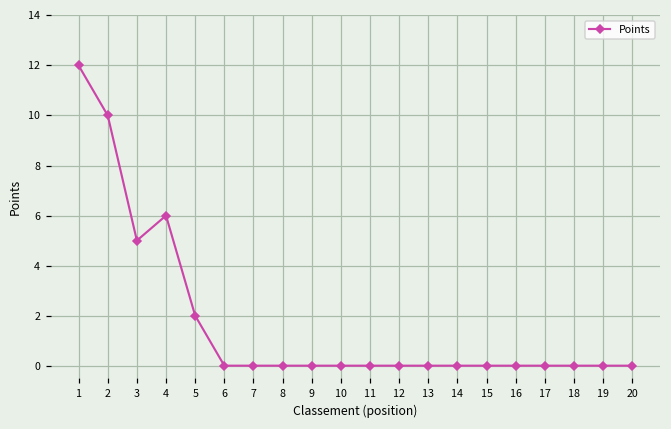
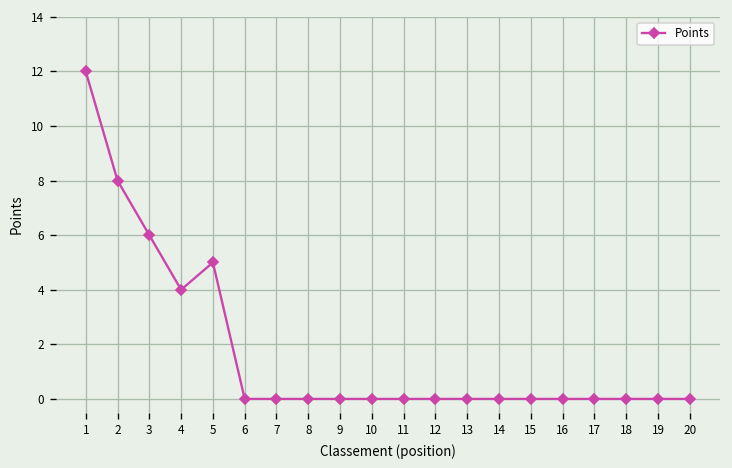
2: 10 -> 8
3: 5 -> 6
4: 6 -> 4
5: 2 -> 5
